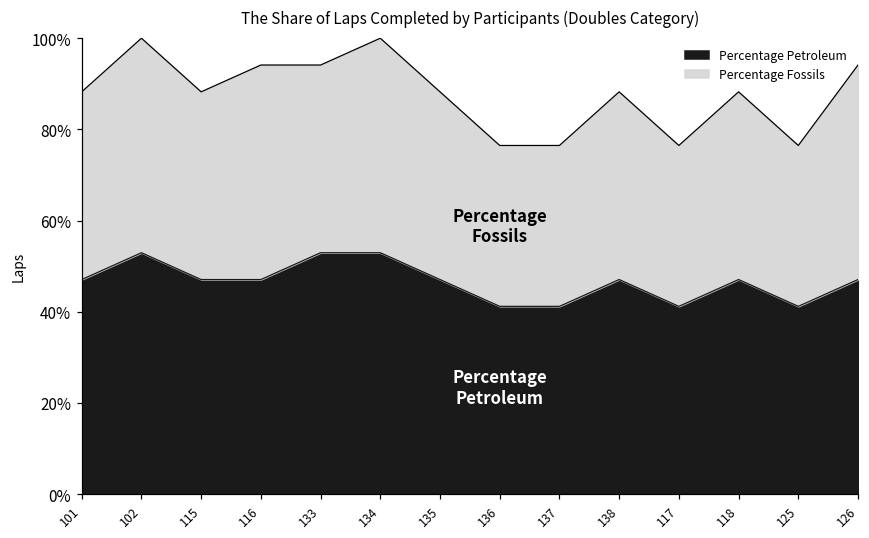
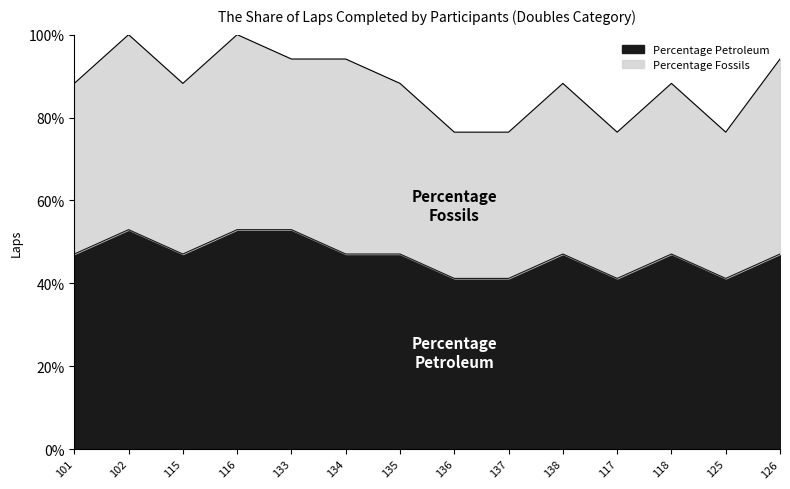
Percentage Petroleum, 116: 47% -> 53%
Percentage Petroleum, 134: 53% -> 47%
